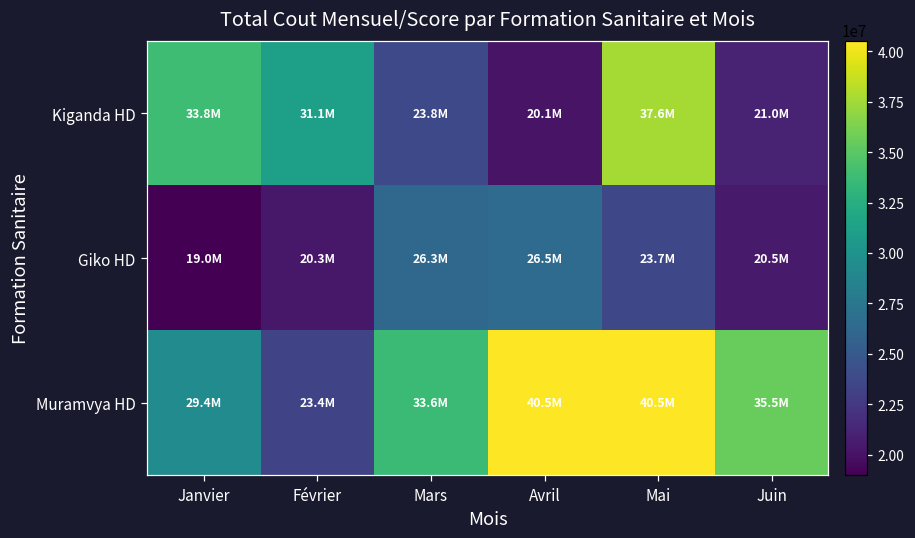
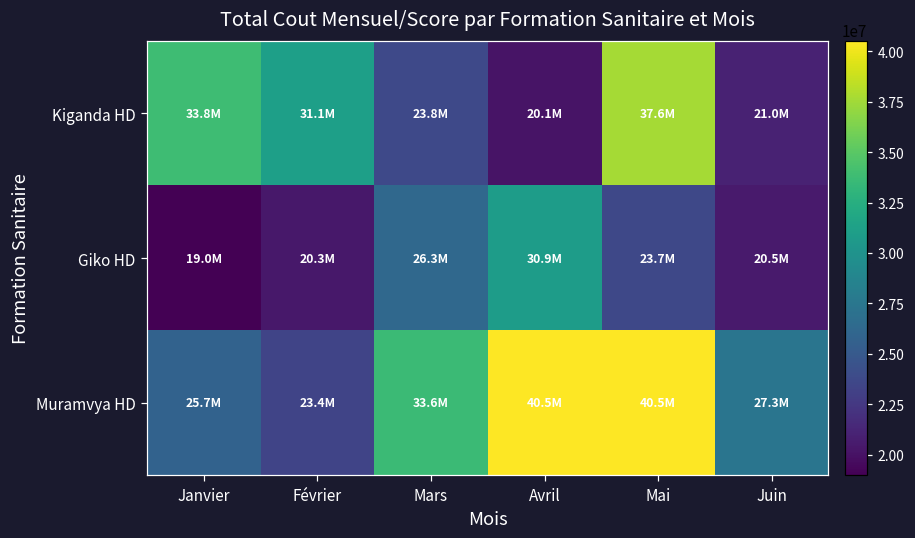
Giko HD, Avril: 26.5M -> 30.9M
Muramvya HD, Janvier: 29.4M -> 25.7M
Muramvya HD, Juin: 35.5M -> 27.3M
